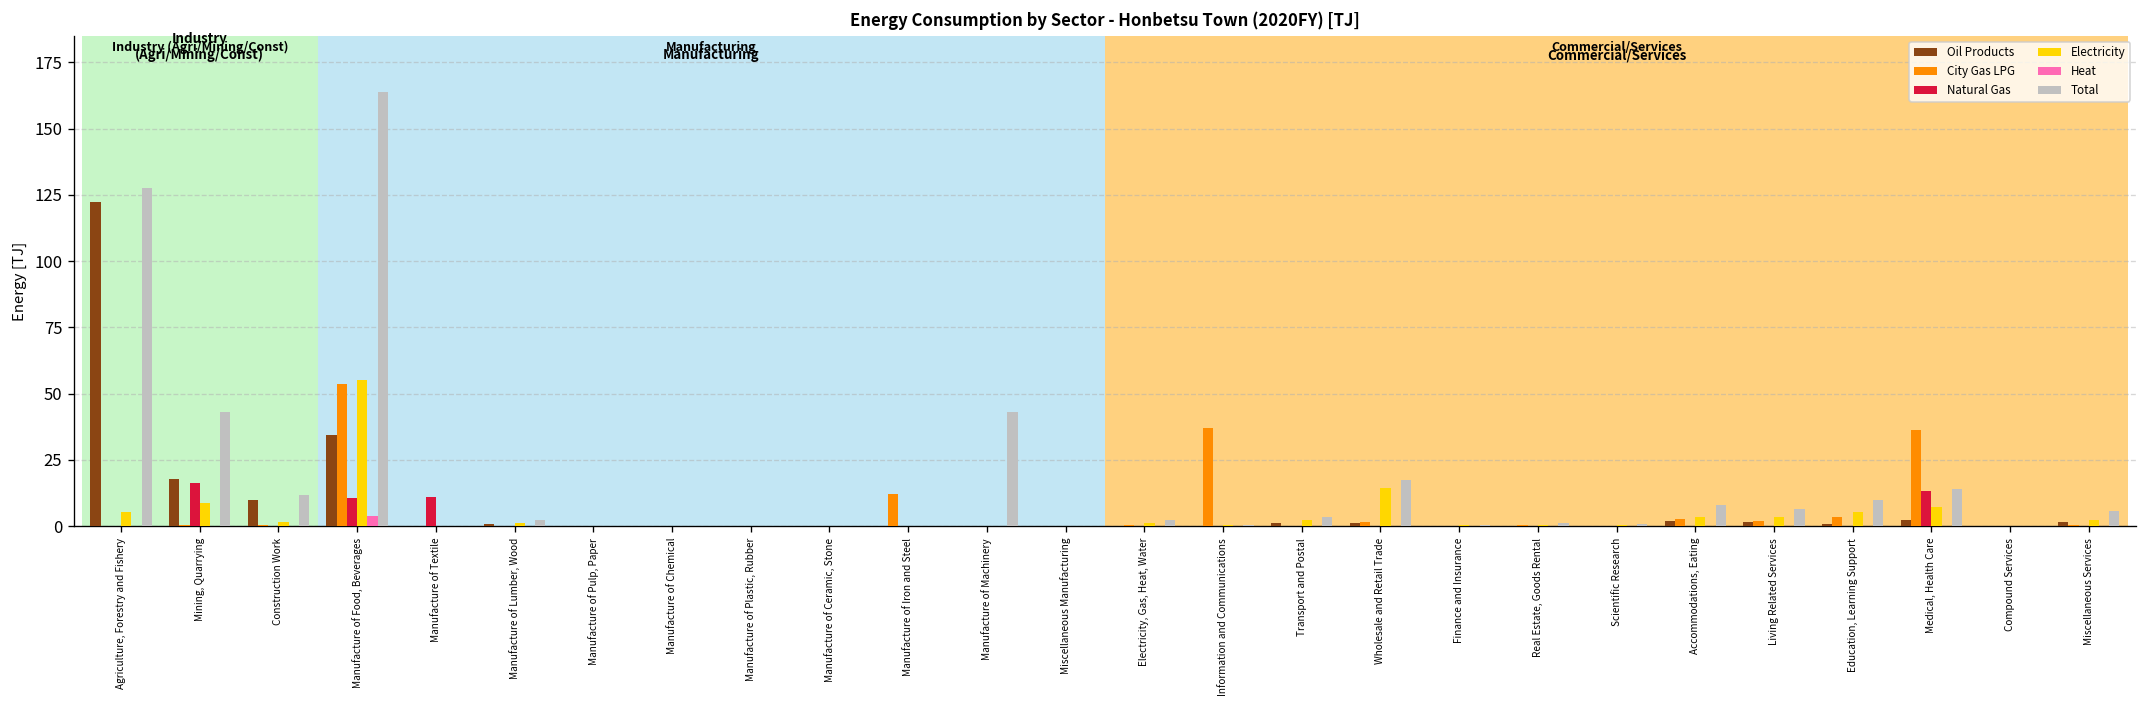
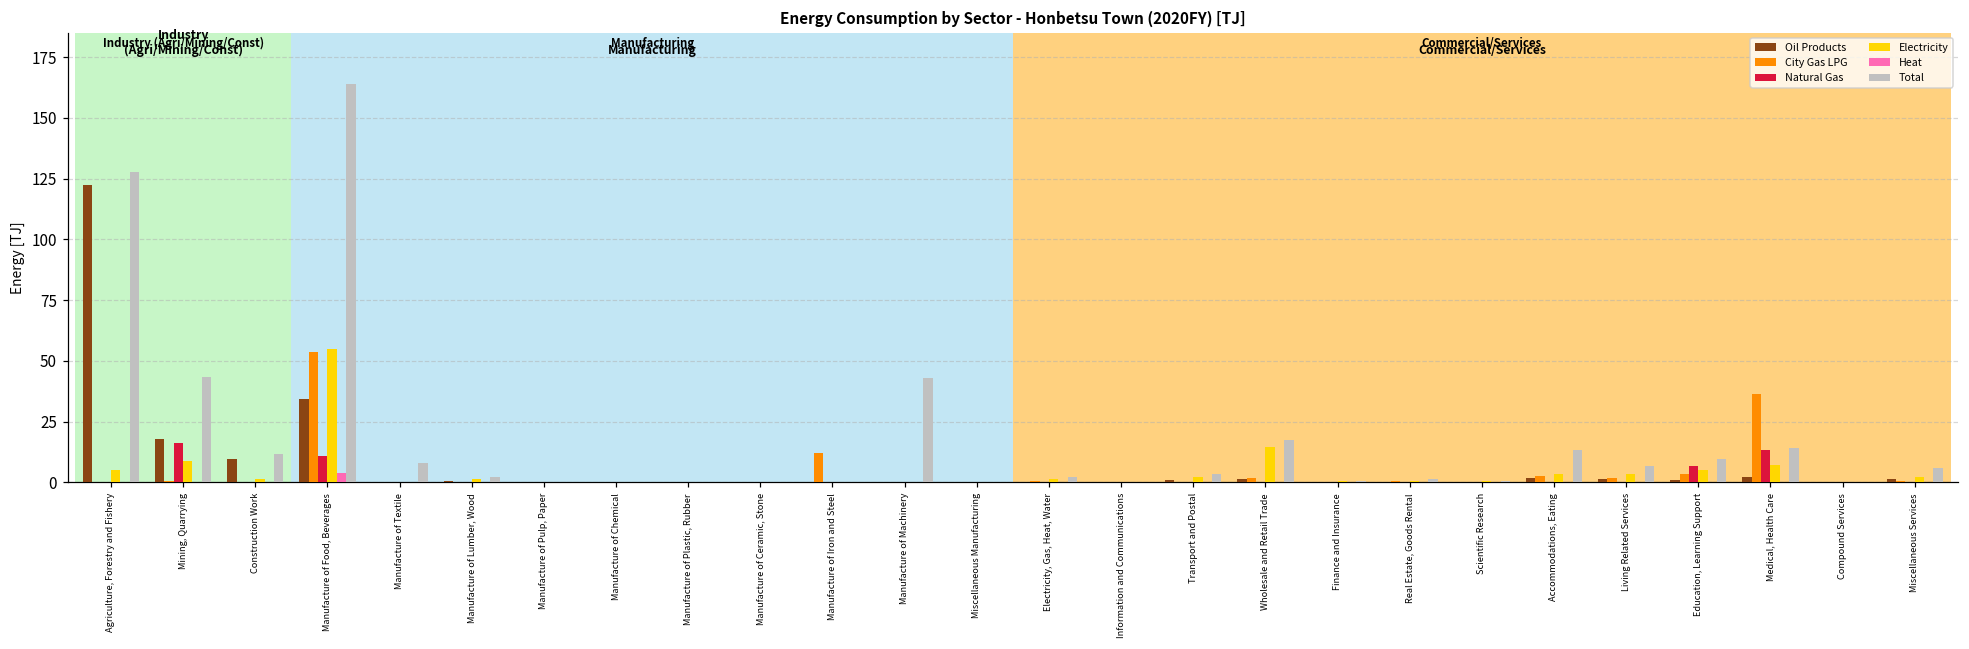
Natural Gas, Manufacture of Textile: 11 -> 0
Total, Manufacture of Textile: 0 -> 8
City Gas LPG, Information and Communications: 37 -> 0
Total, Accommodations, Eating: 8 -> 13
Natural Gas, Education, Learning Support: 0 -> 7
